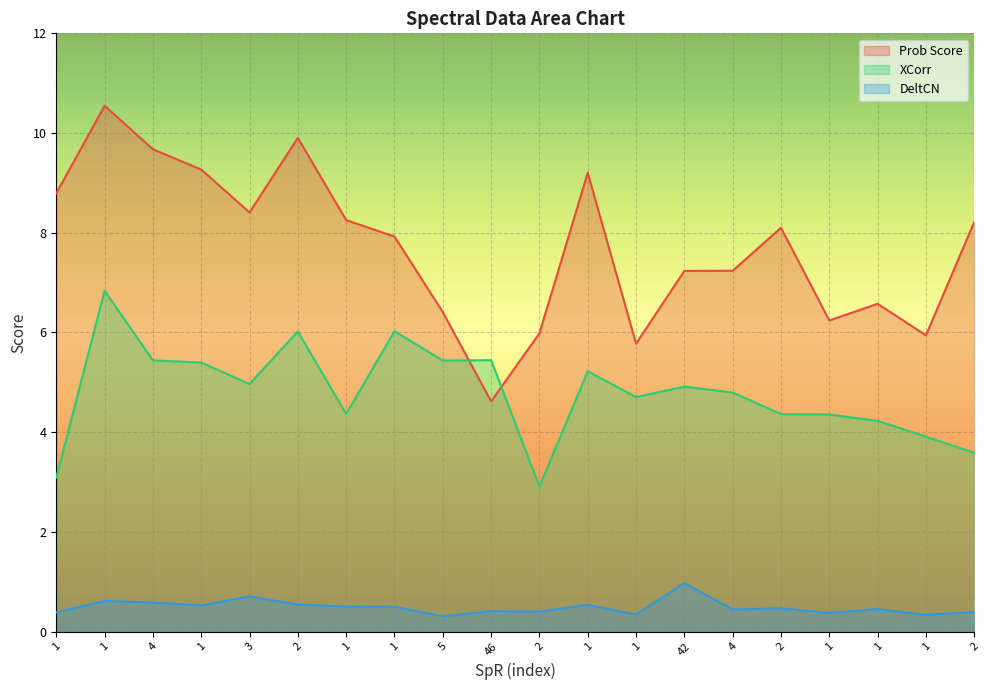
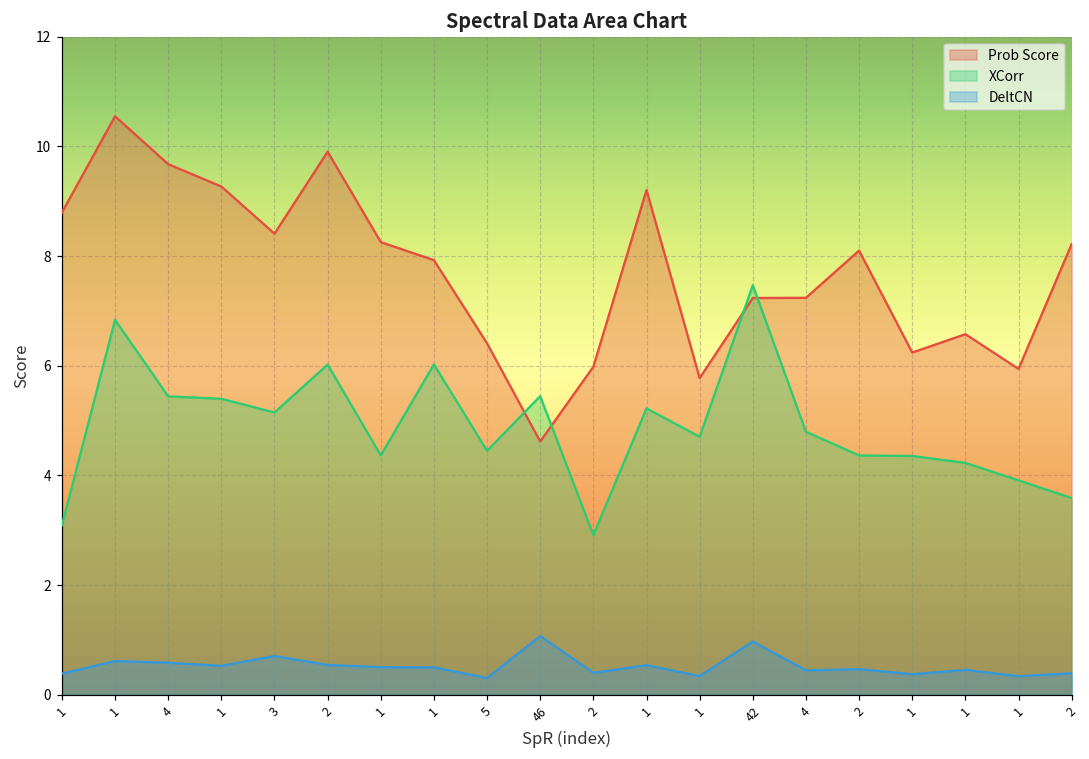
XCorr, 3: 5.0 -> 5.1
XCorr, 5: 5.4 -> 4.4
DeltCN, 46: 0.4 -> 1.1
XCorr, 42: 4.9 -> 7.5
